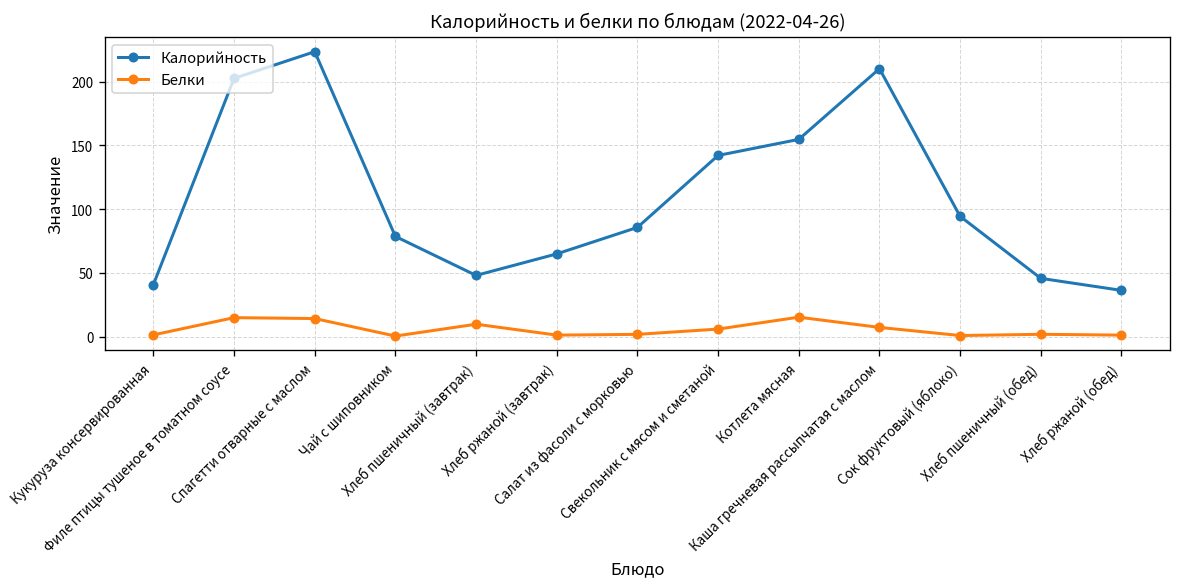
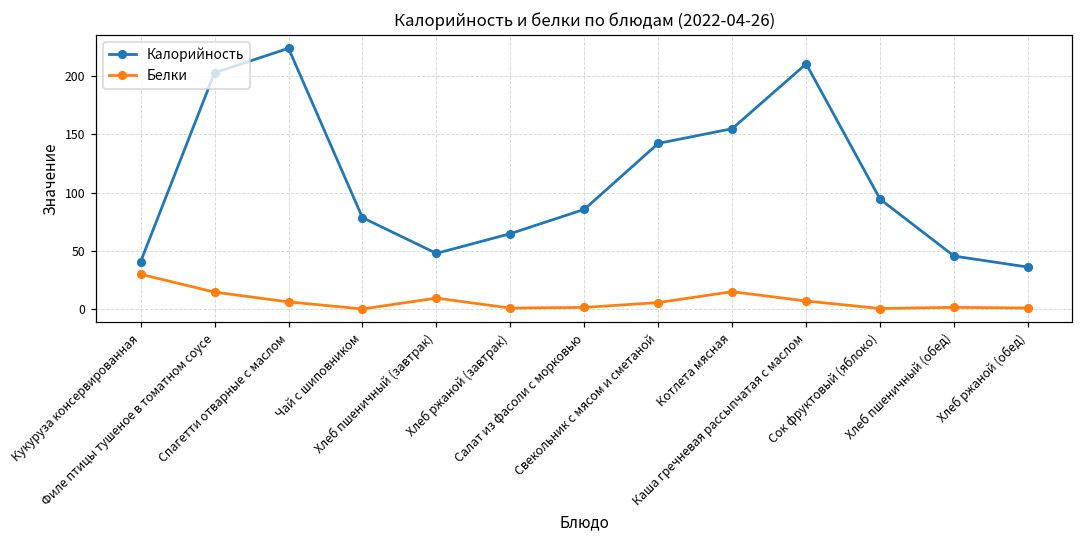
Белки, Кукуруза консервированная: 1 -> 30
Белки, Спагетти отварные с маслом: 14 -> 6
